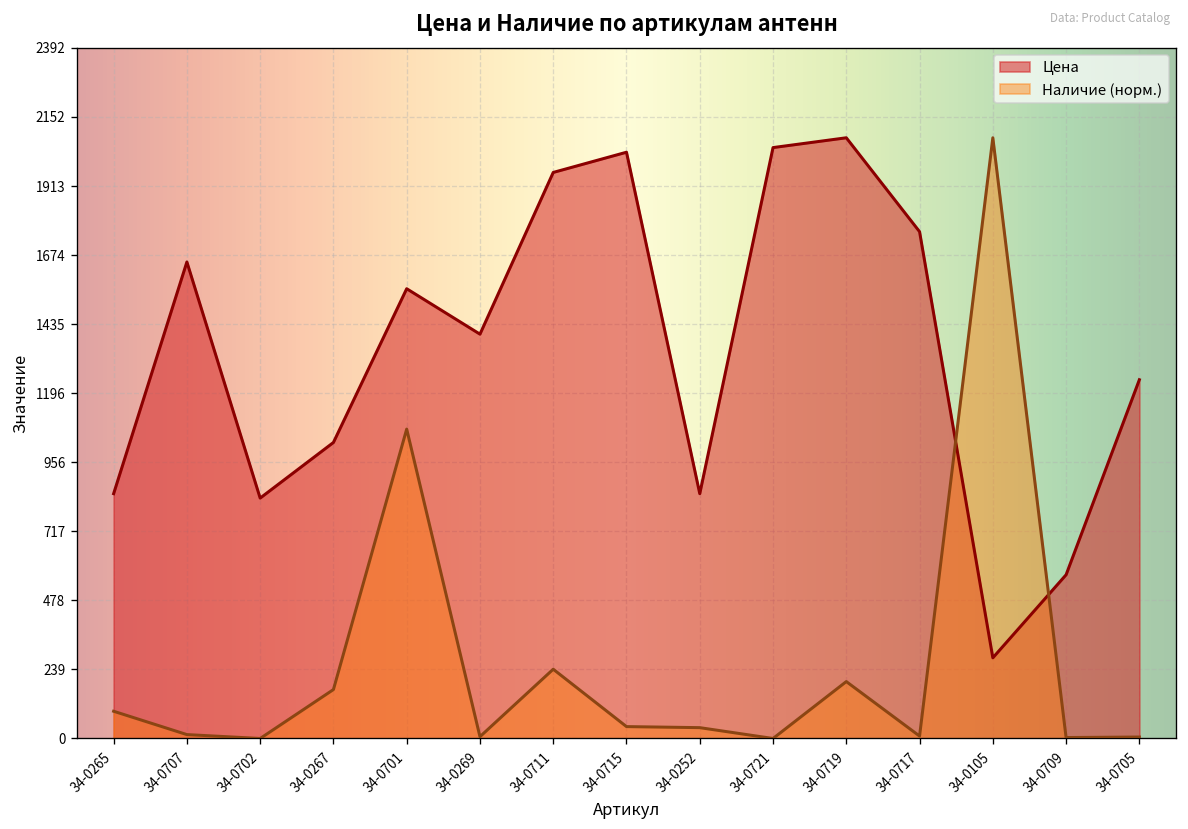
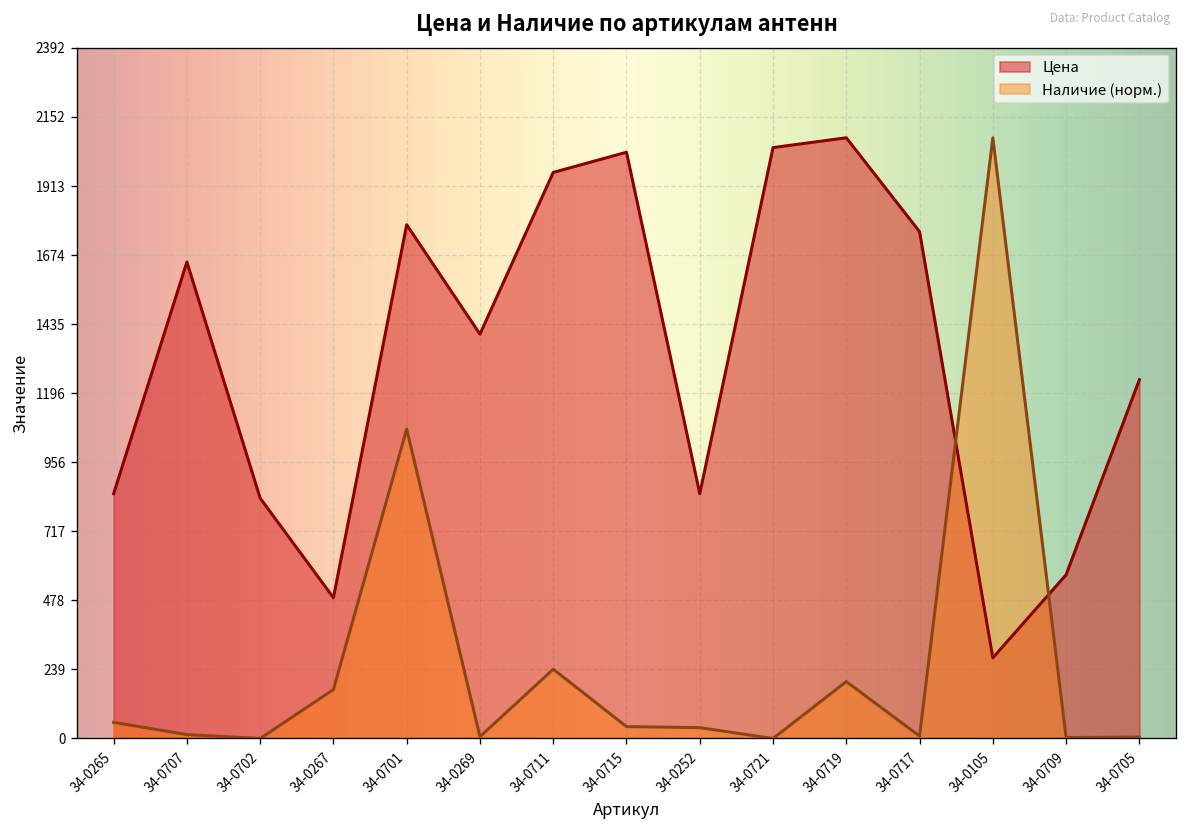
Наличие (норм.), 34-0265: 90 -> 60
Цена, 34-0267: 1030 -> 490
Цена, 34-0701: 1560 -> 1780
